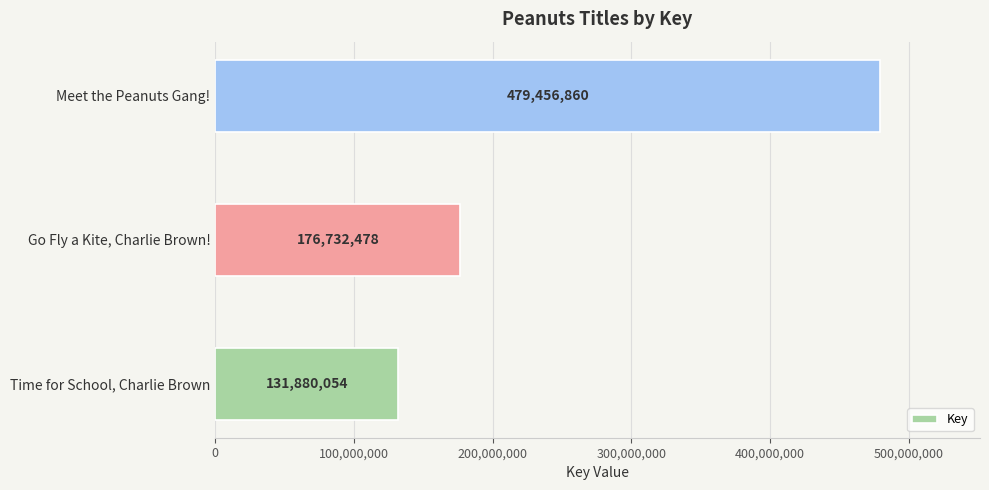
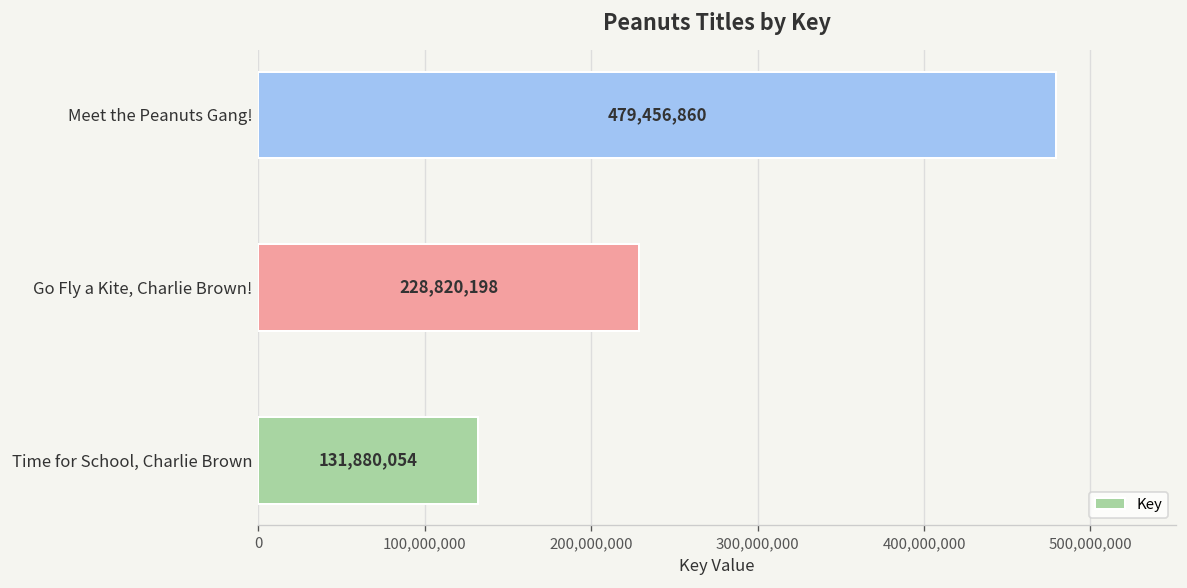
Go Fly a Kite, Charlie Brown!: 176,732,478 -> 228,820,198
